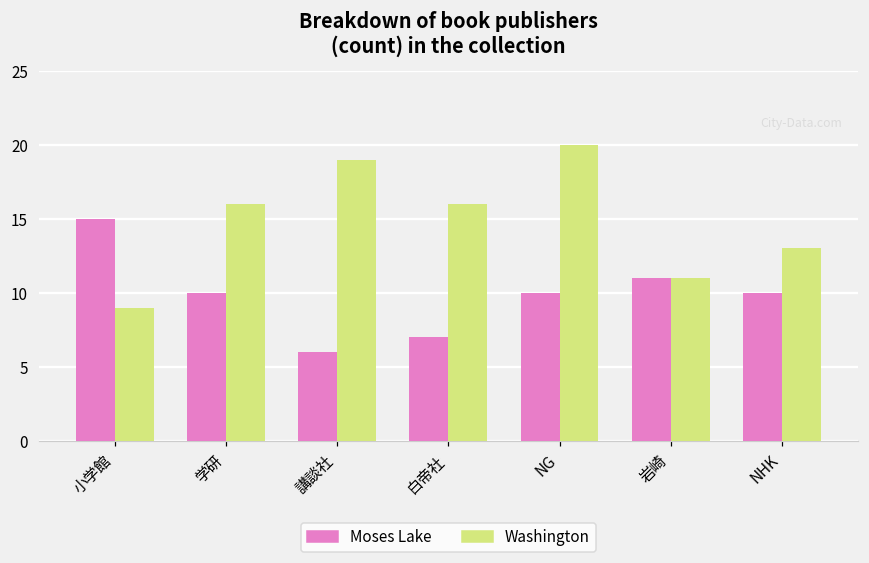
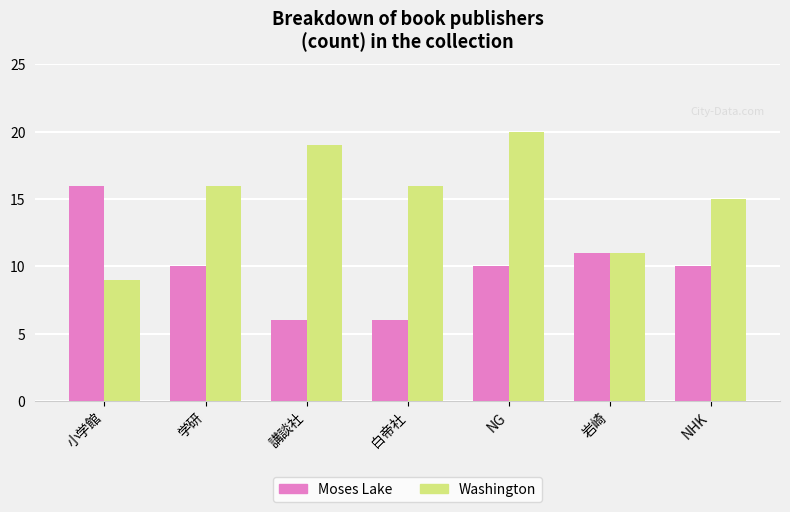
Moses Lake, 小学館: 15 -> 16
Moses Lake, 白帝社: 7 -> 6
Washington, NHK: 13 -> 15
